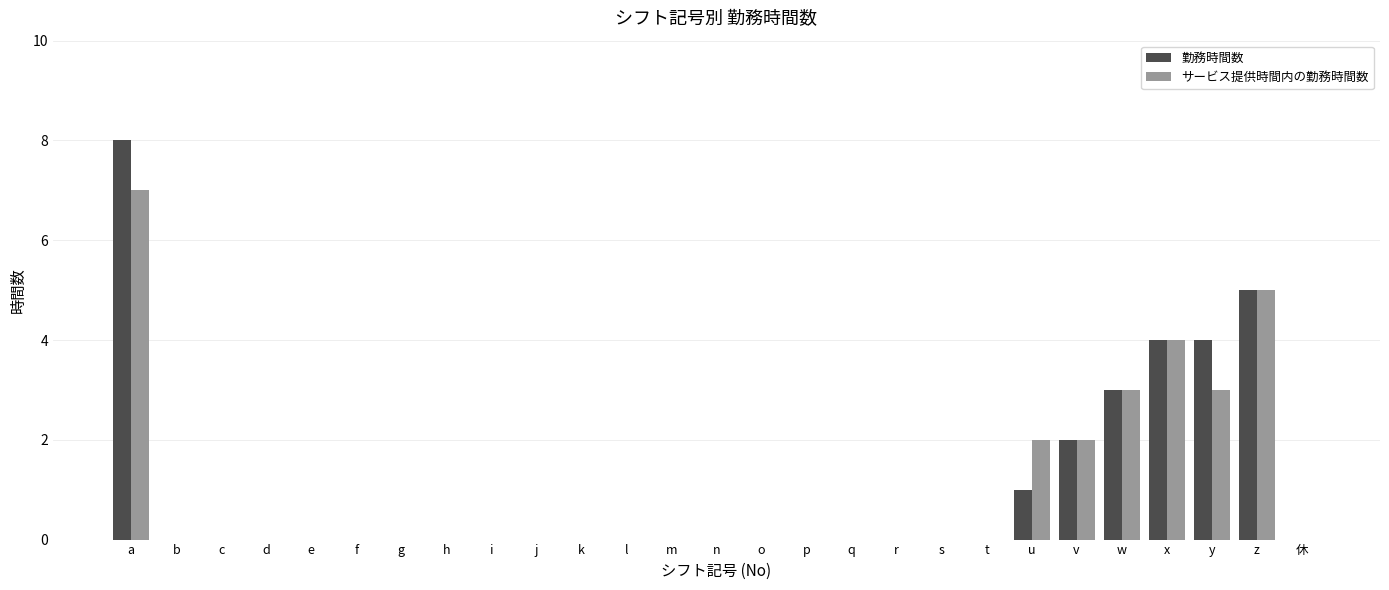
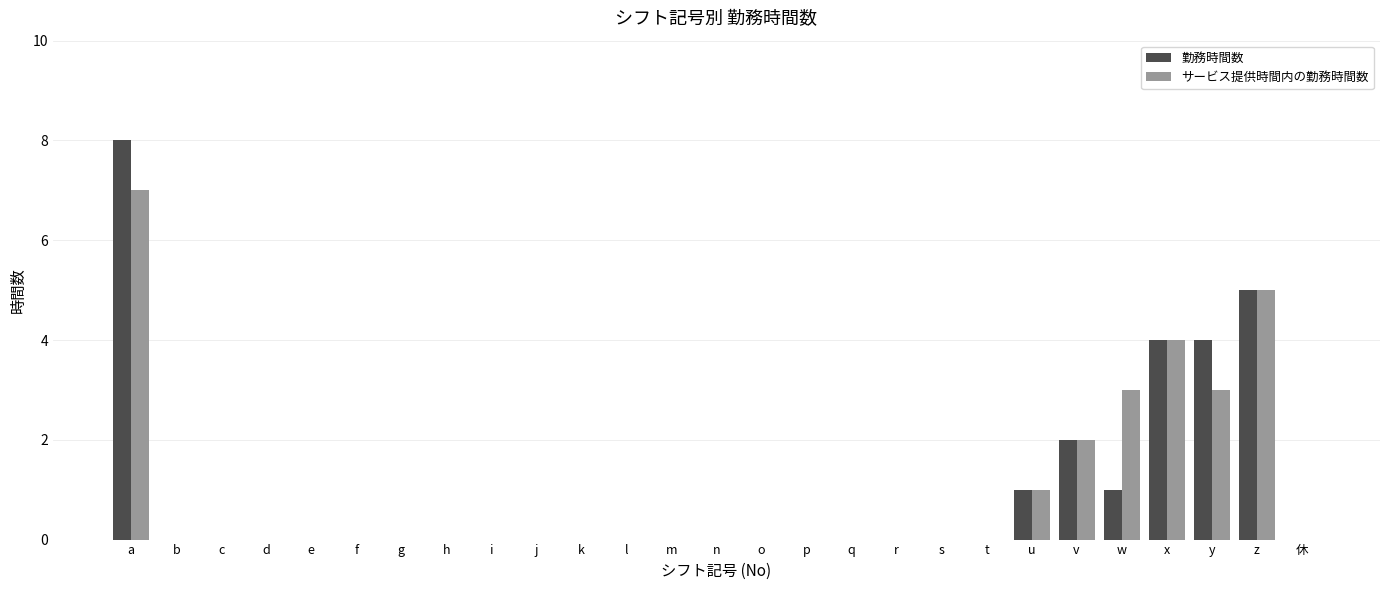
サービス提供時間内の勤務時間数, u: 2 -> 1
勤務時間数, w: 3 -> 1
